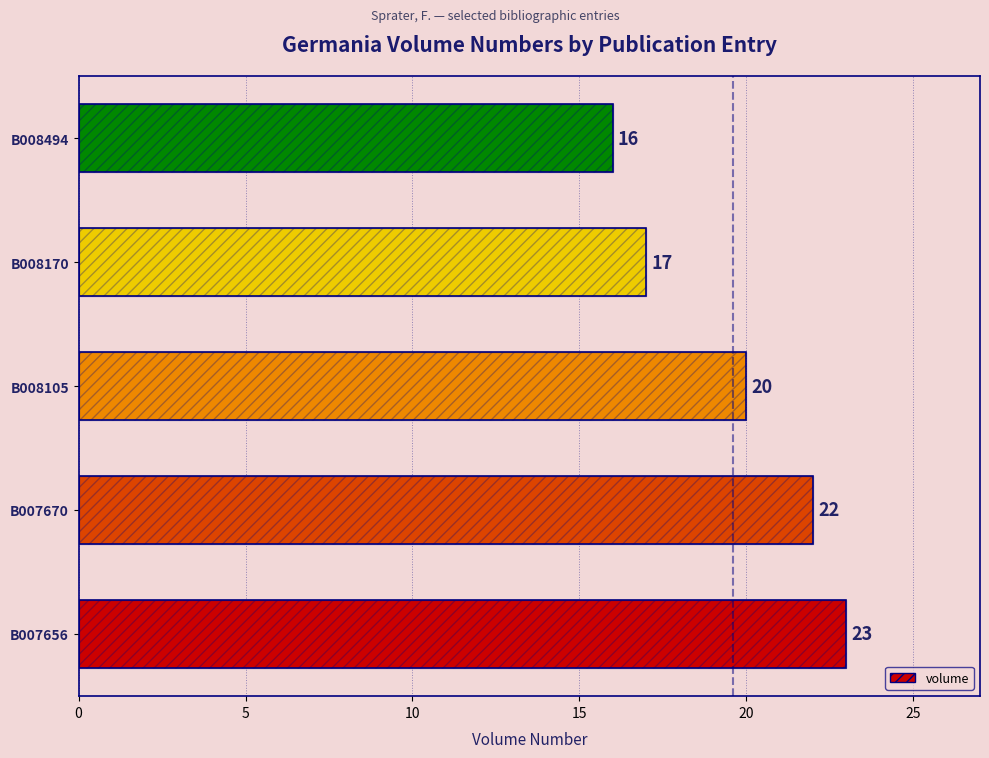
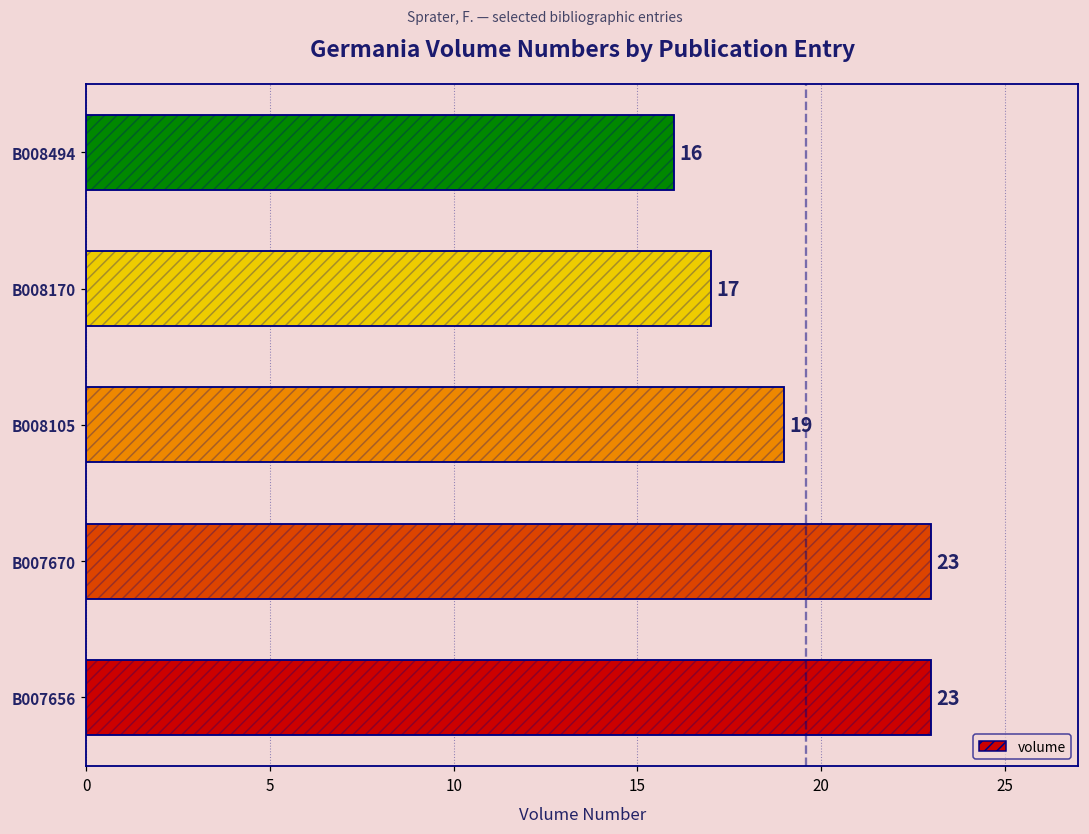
volume, B008105: 20 -> 19
volume, B007670: 22 -> 23
